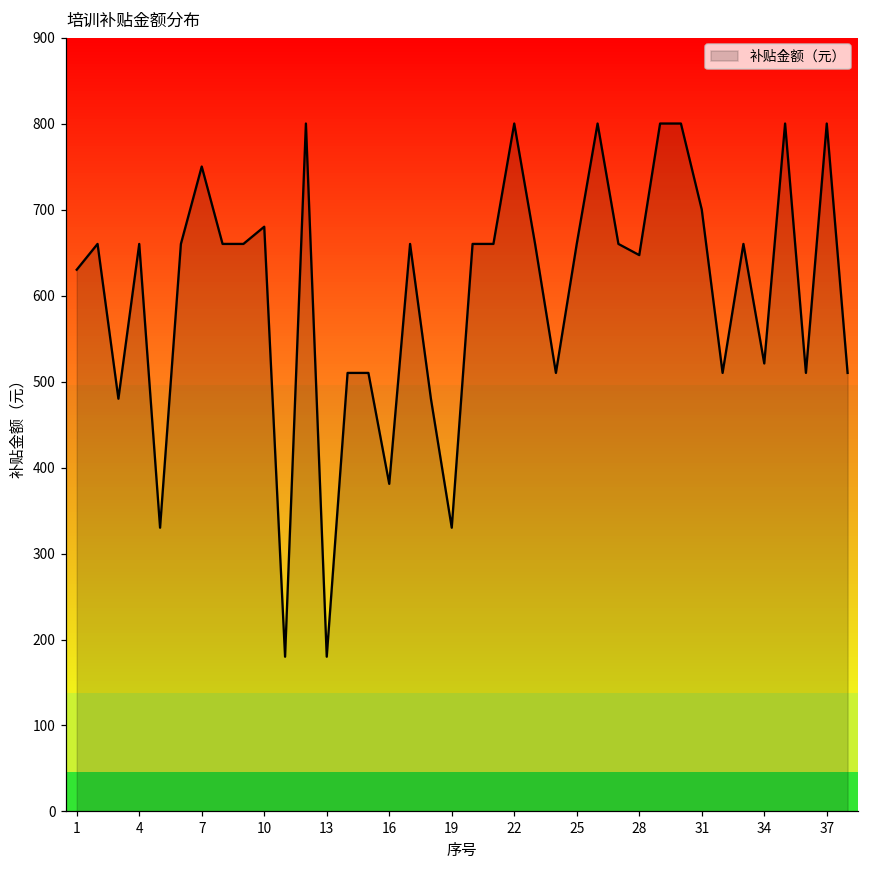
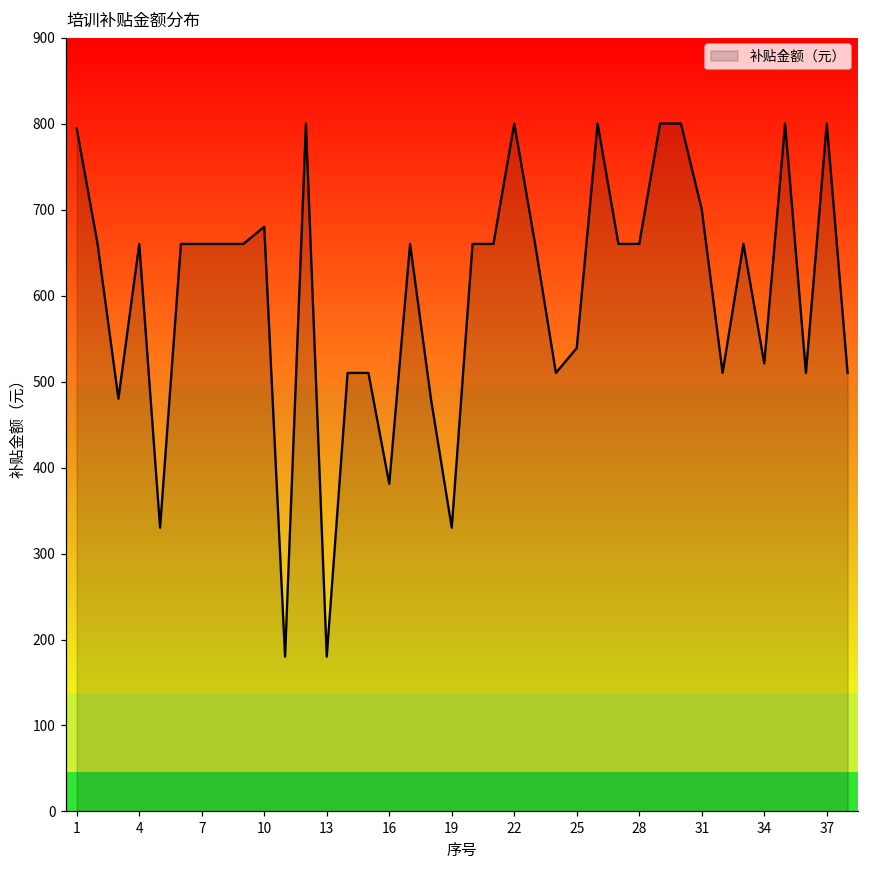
1: 630 -> 790
7: 750 -> 660
25: 660 -> 540
28: 650 -> 660
